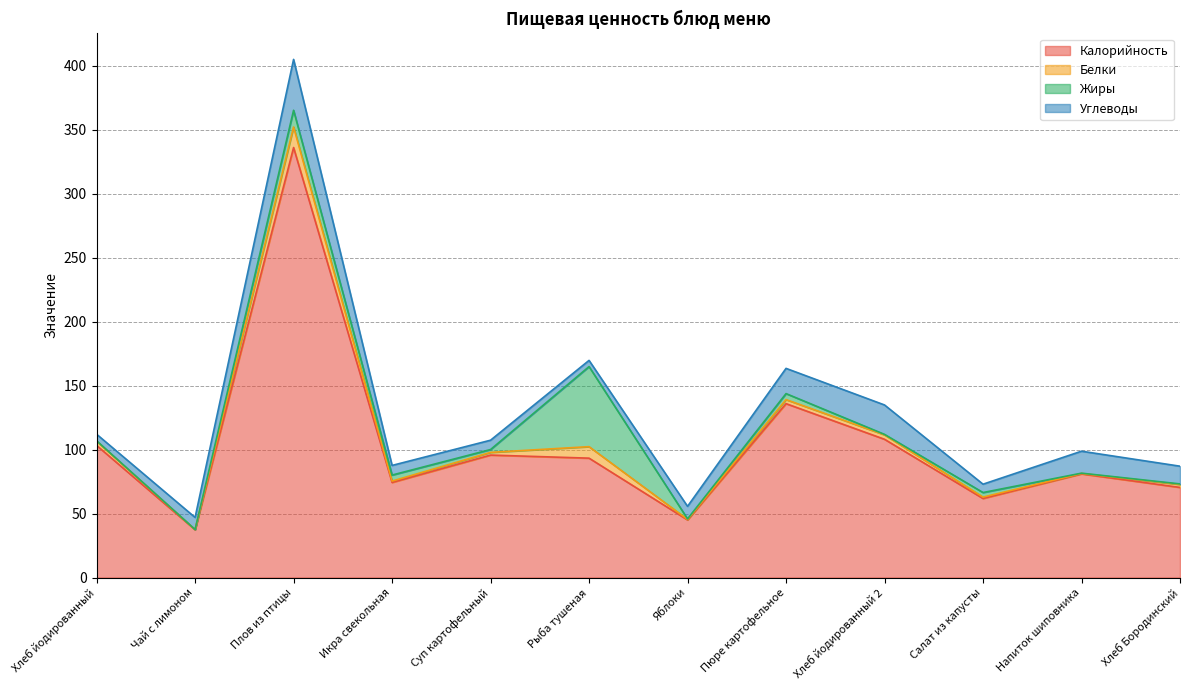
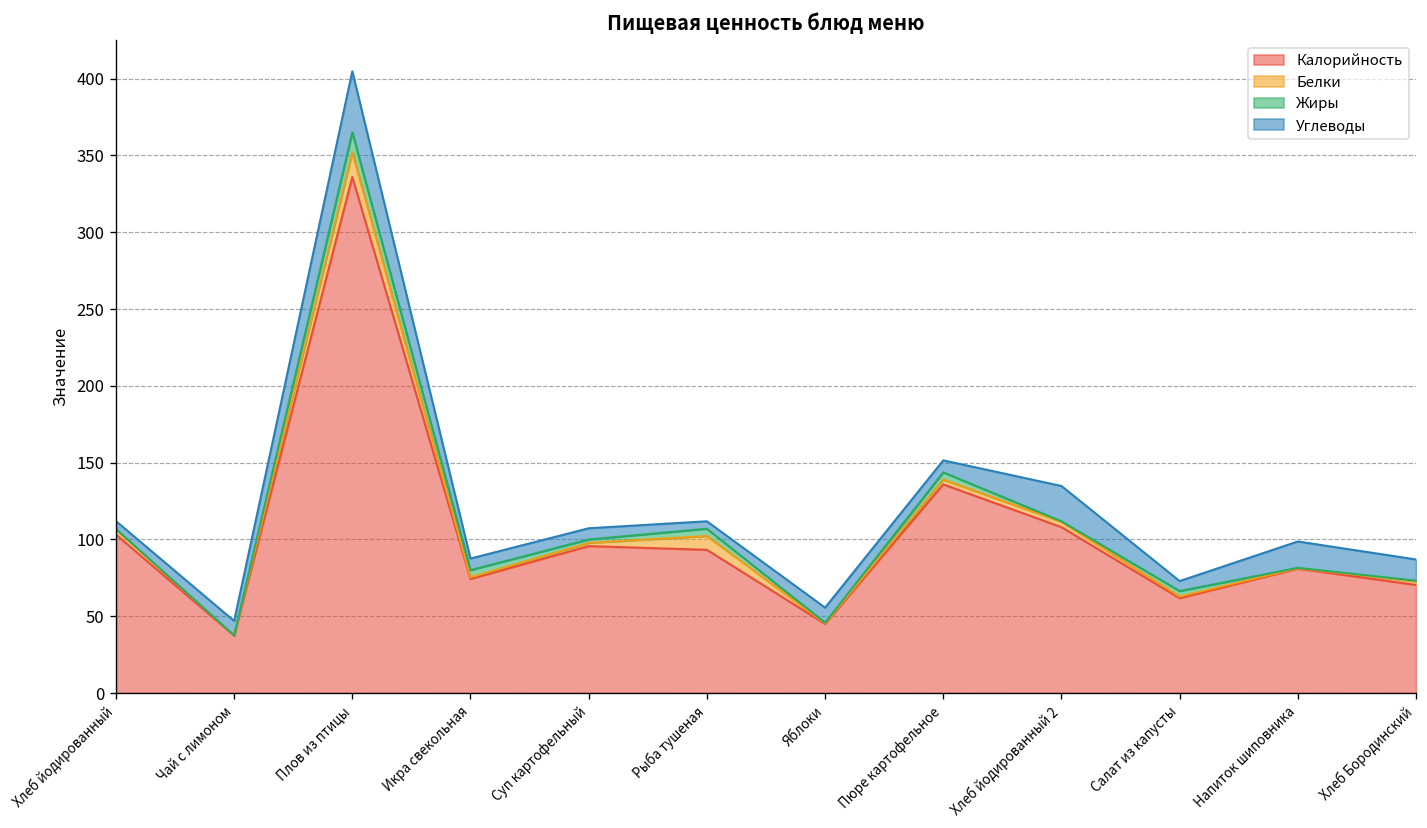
Жиры, Рыба тушеная: 63 -> 5
Углеводы, Пюре картофельное: 20 -> 8
